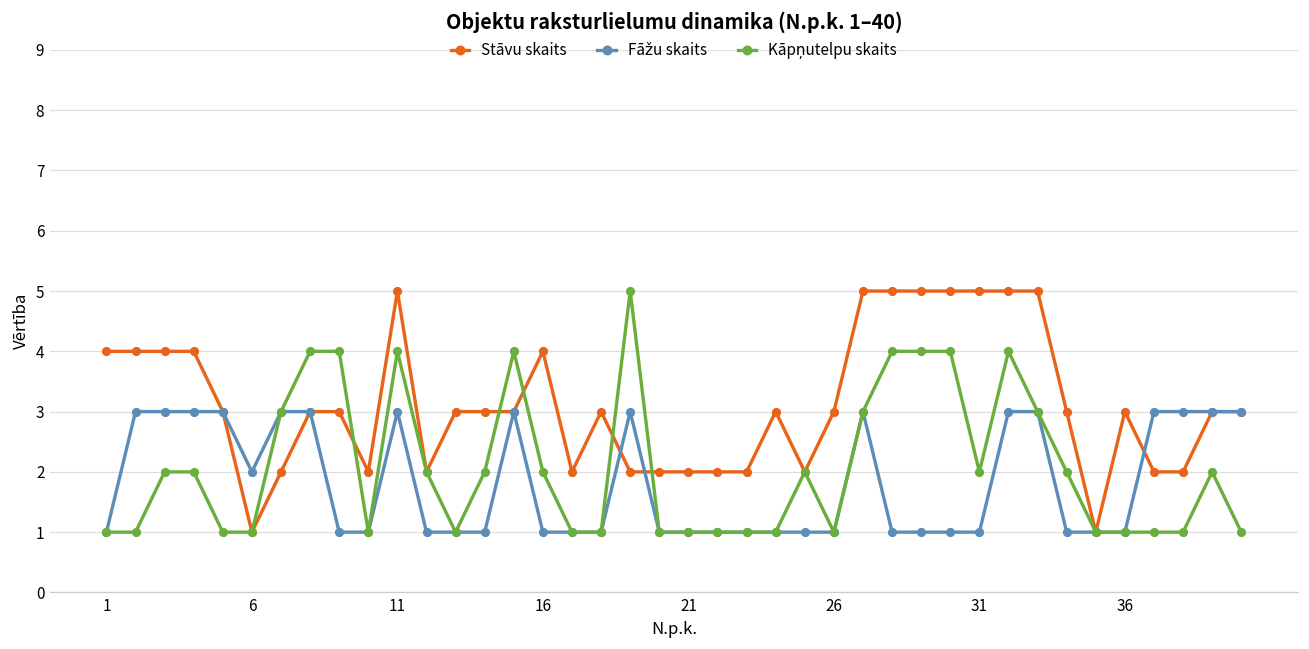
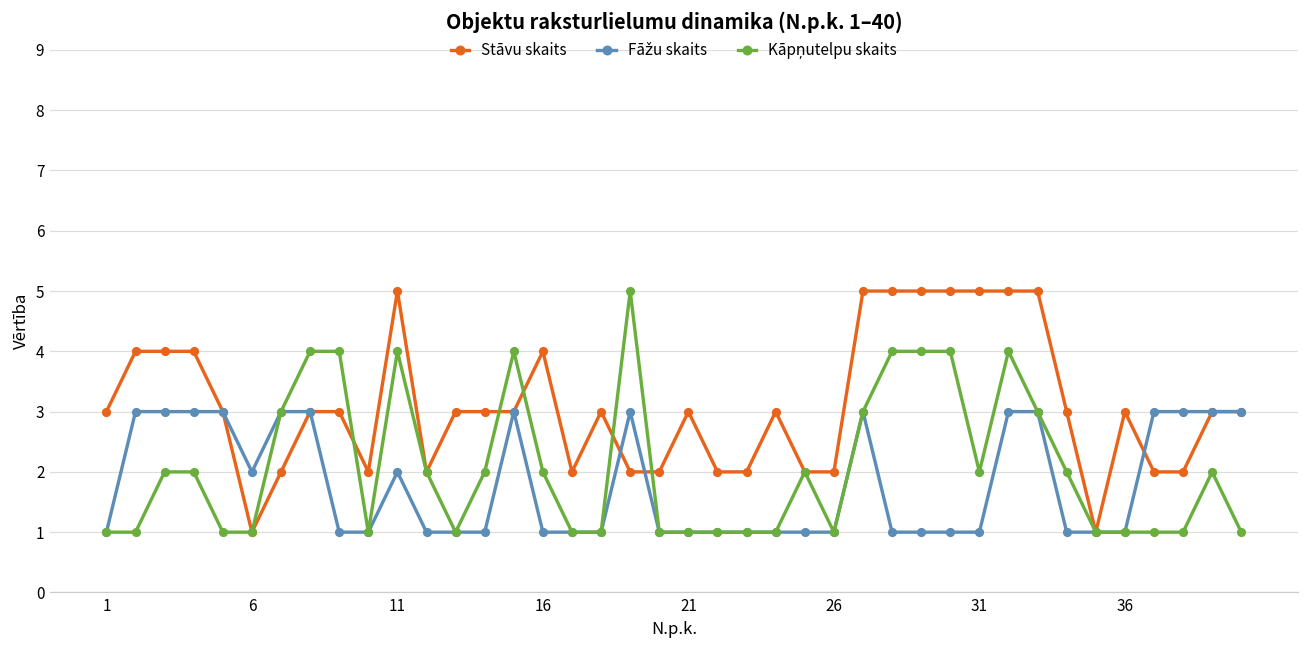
Stāvu skaits, 1: 4 -> 3
Fāžu skaits, 11: 3 -> 2
Stāvu skaits, 21: 2 -> 3
Stāvu skaits, 26: 3 -> 2
